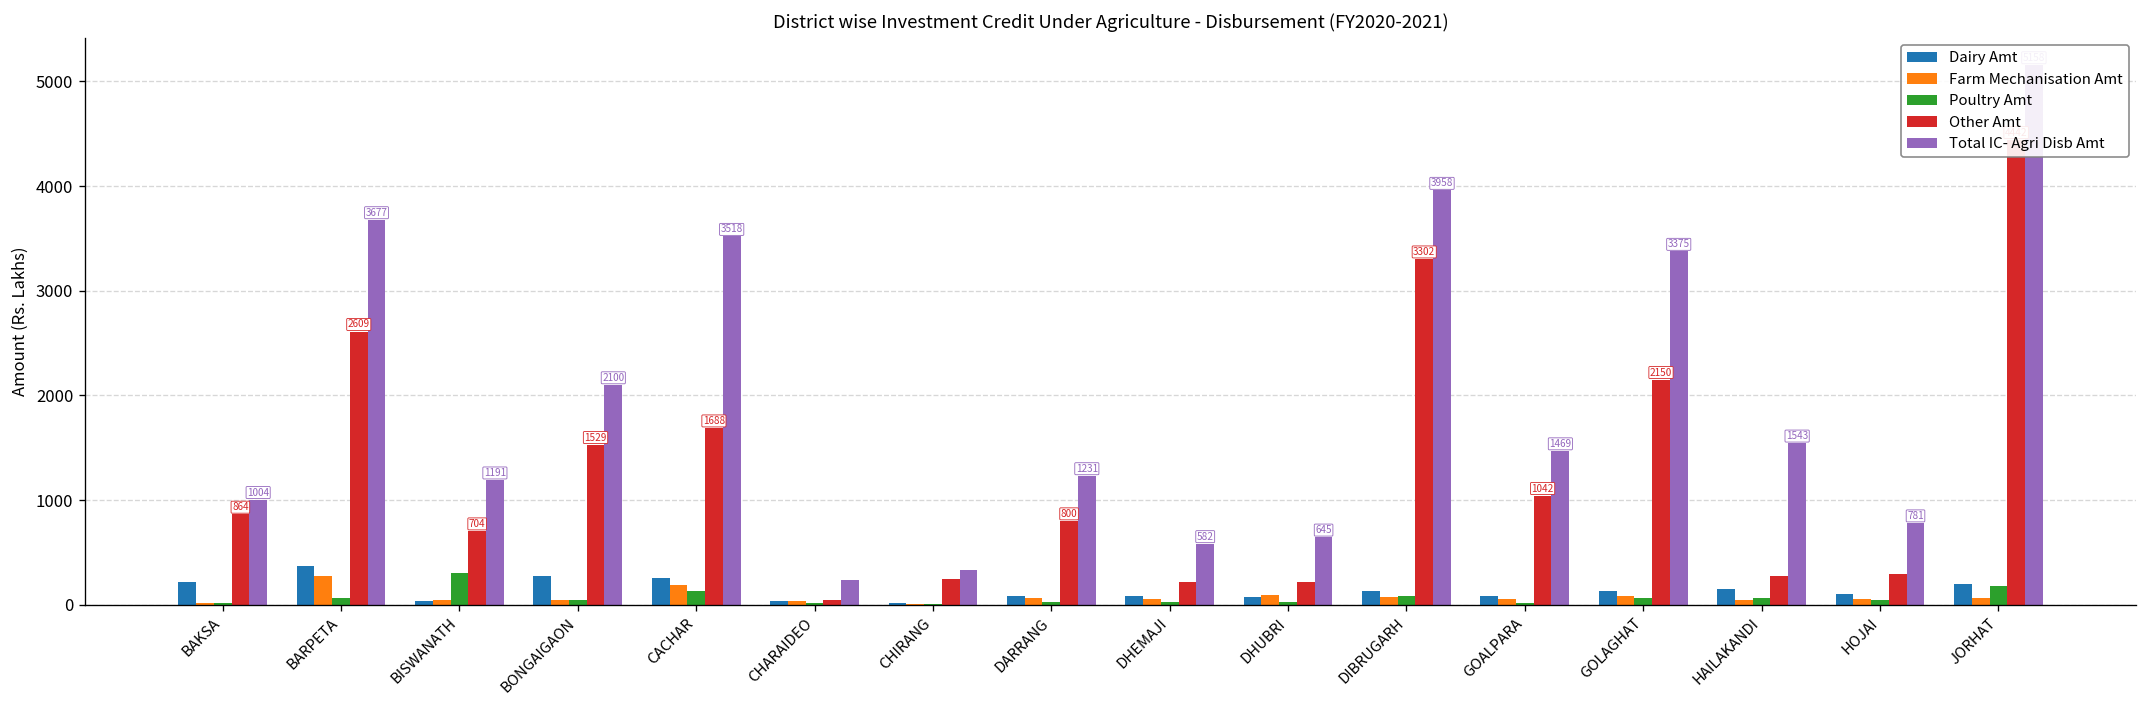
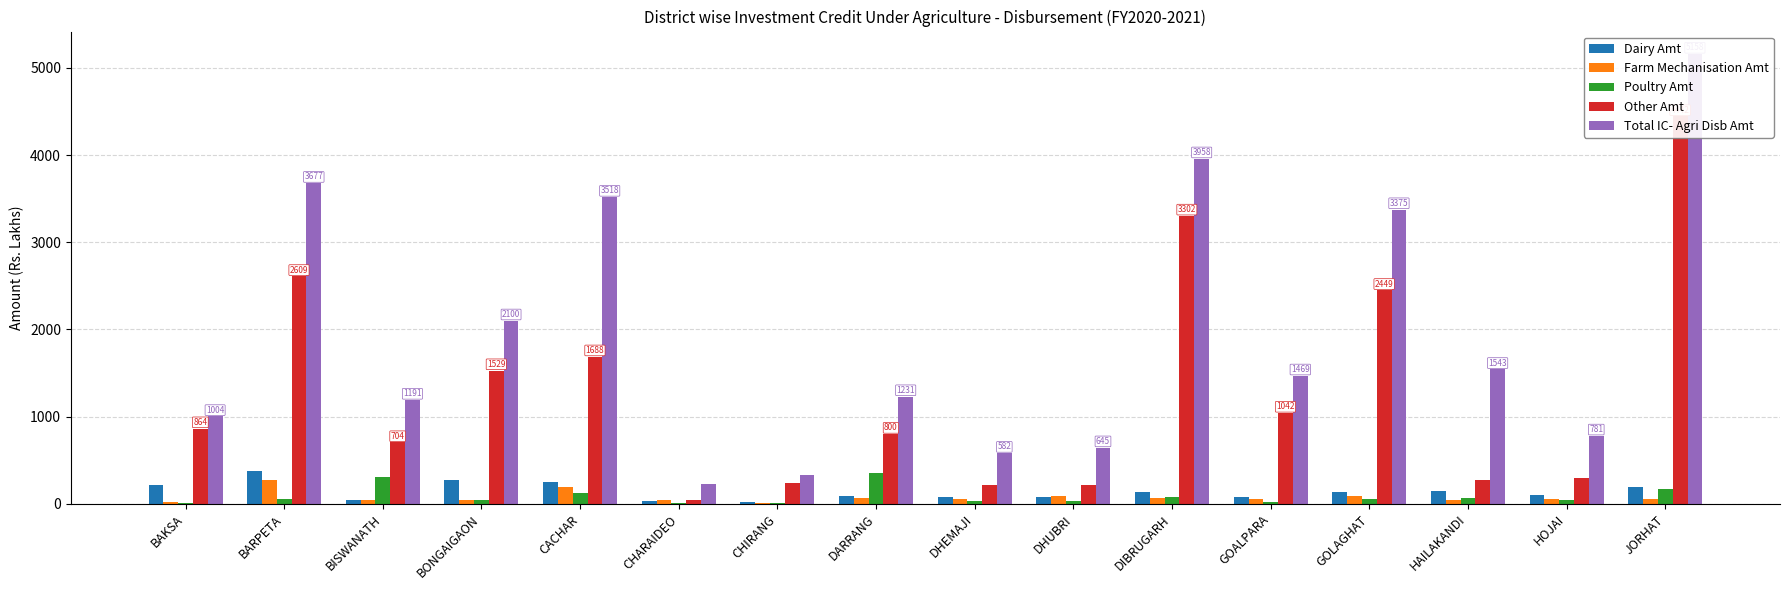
Poultry Amt, DARRANG: 0 -> 400
Other Amt, GOLAGHAT: 2150 -> 2449
